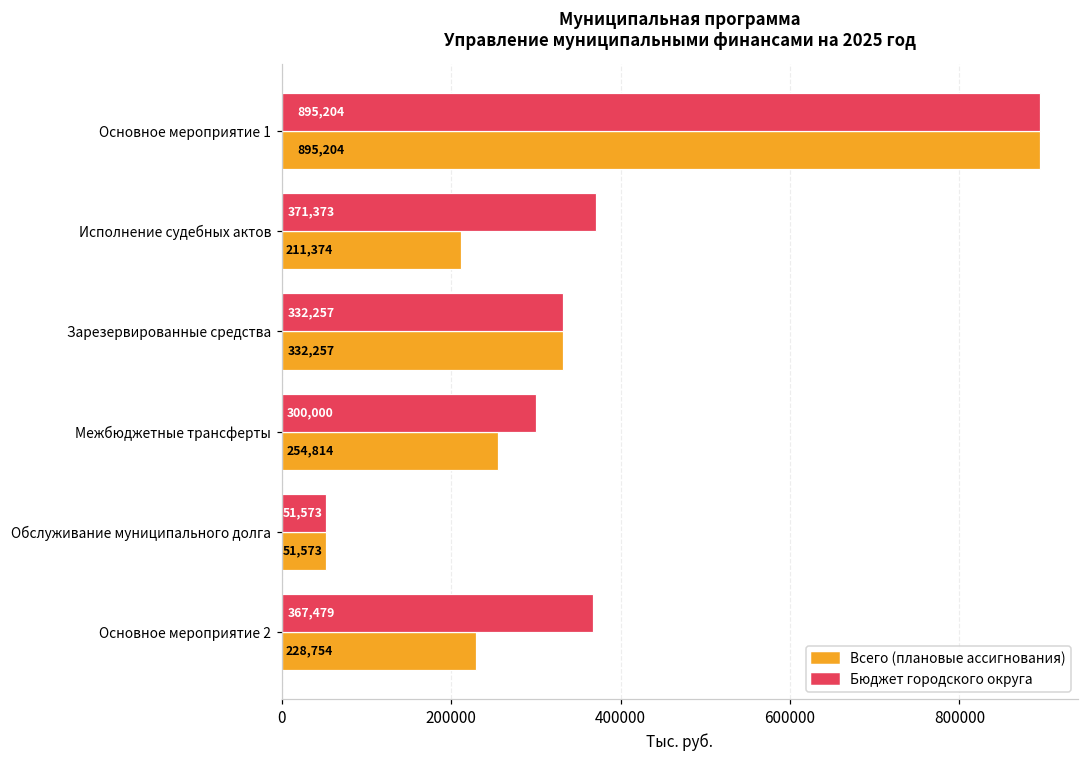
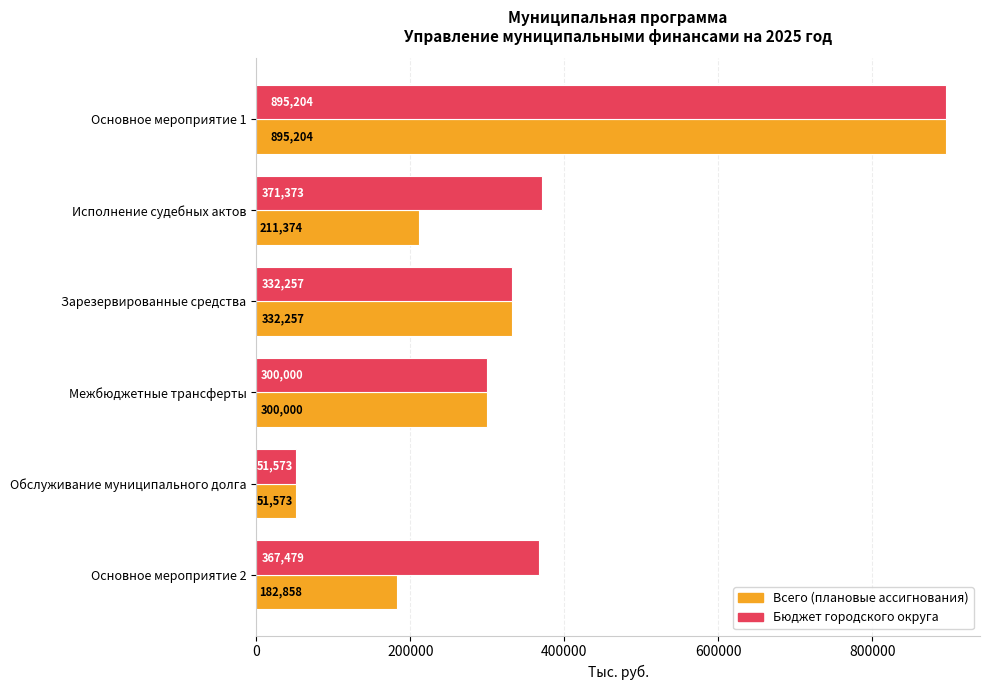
Всего (плановые ассигнования), Межбюджетные трансферты: 254,814 -> 300,000
Всего (плановые ассигнования), Основное мероприятие 2: 228,754 -> 182,858
